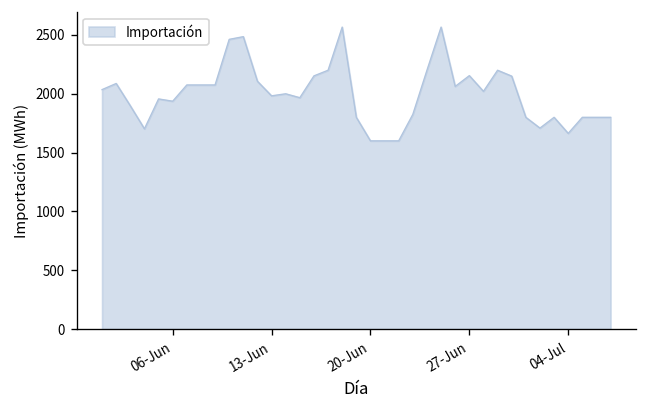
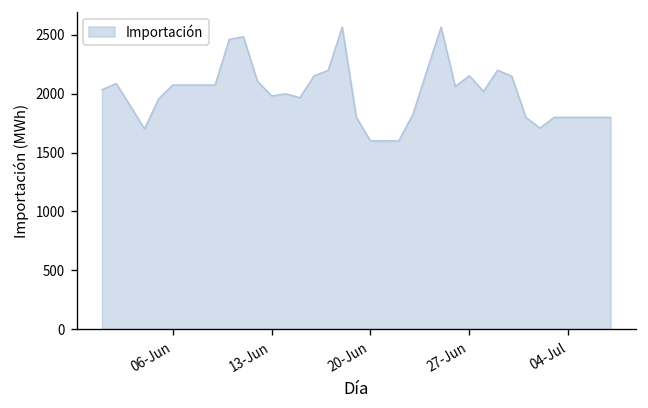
06-Jun: 1900 -> 2100
04-Jul: 1700 -> 1800
